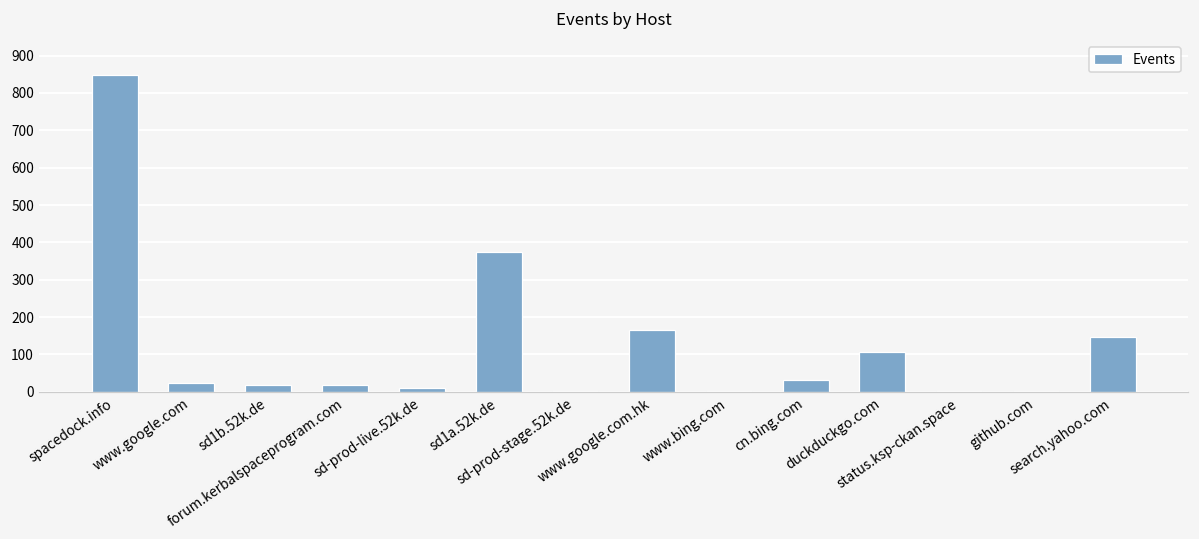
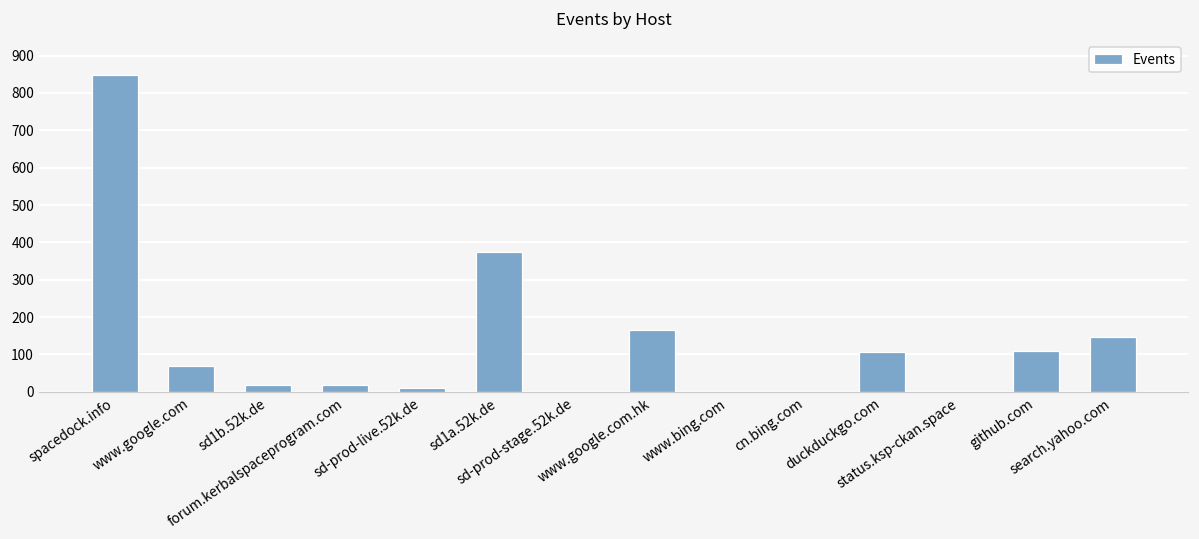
www.google.com: 30 -> 70
cn.bing.com: 30 -> 0
github.com: 0 -> 110
